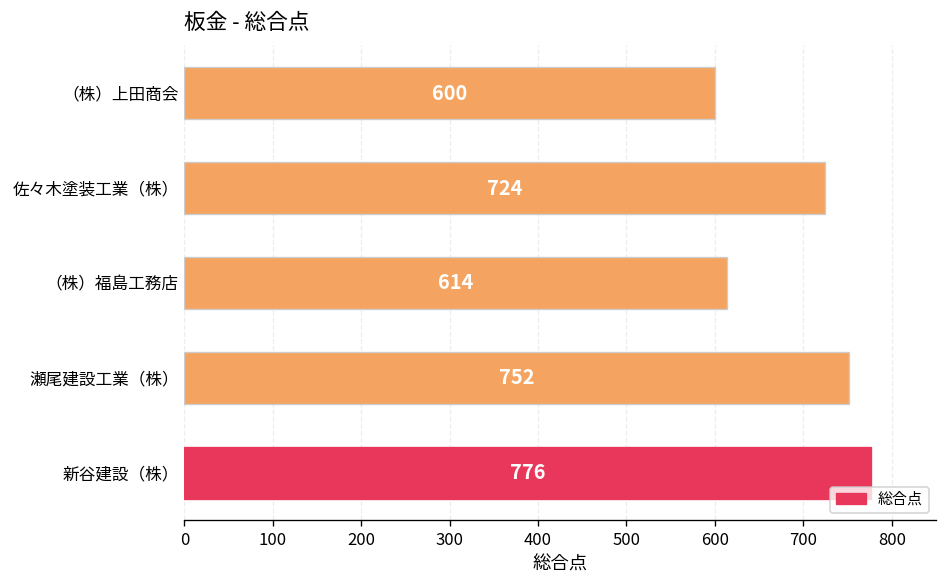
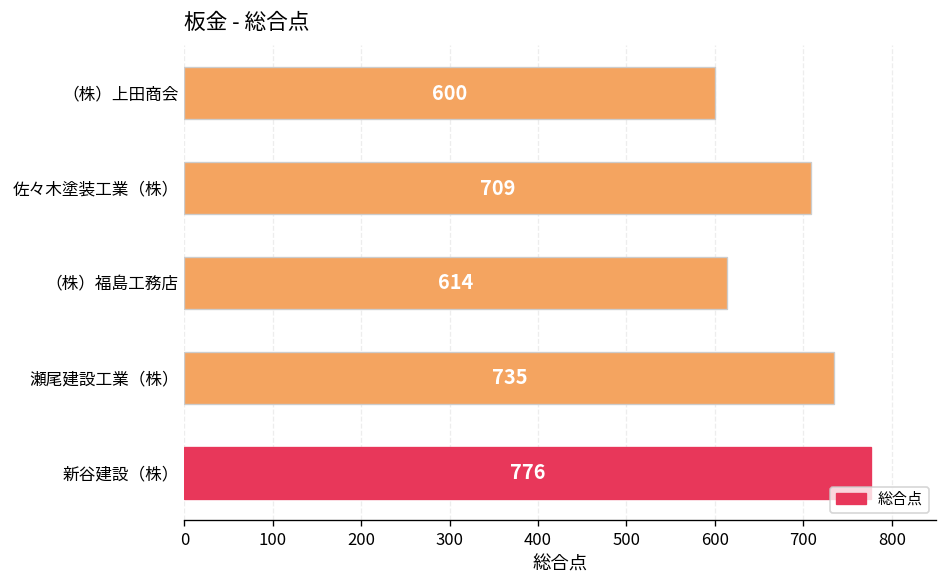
佐々木塗装工業（株）: 724 -> 709
瀬尾建設工業（株）: 752 -> 735
